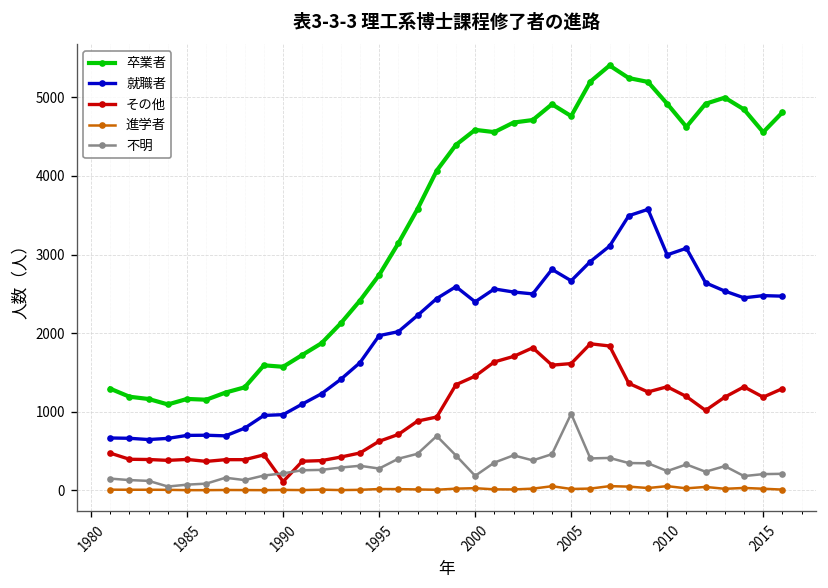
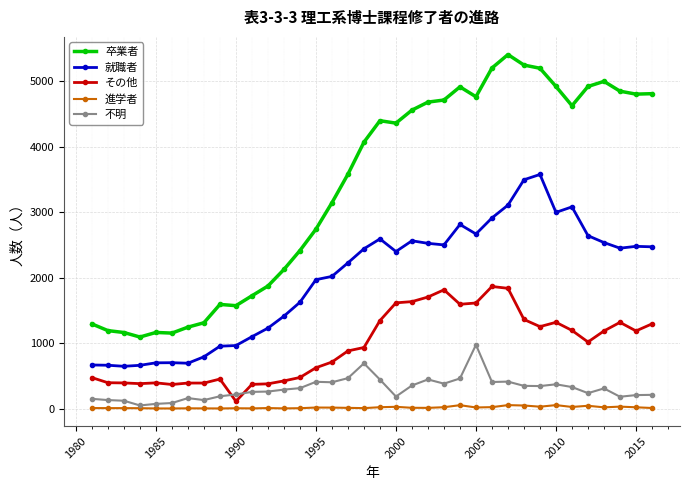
不明, 1995: 300 -> 400
卒業者, 2000: 4600 -> 4400
その他, 2000: 1500 -> 1600
不明, 2010: 200 -> 400
卒業者, 2015: 4600 -> 4800
